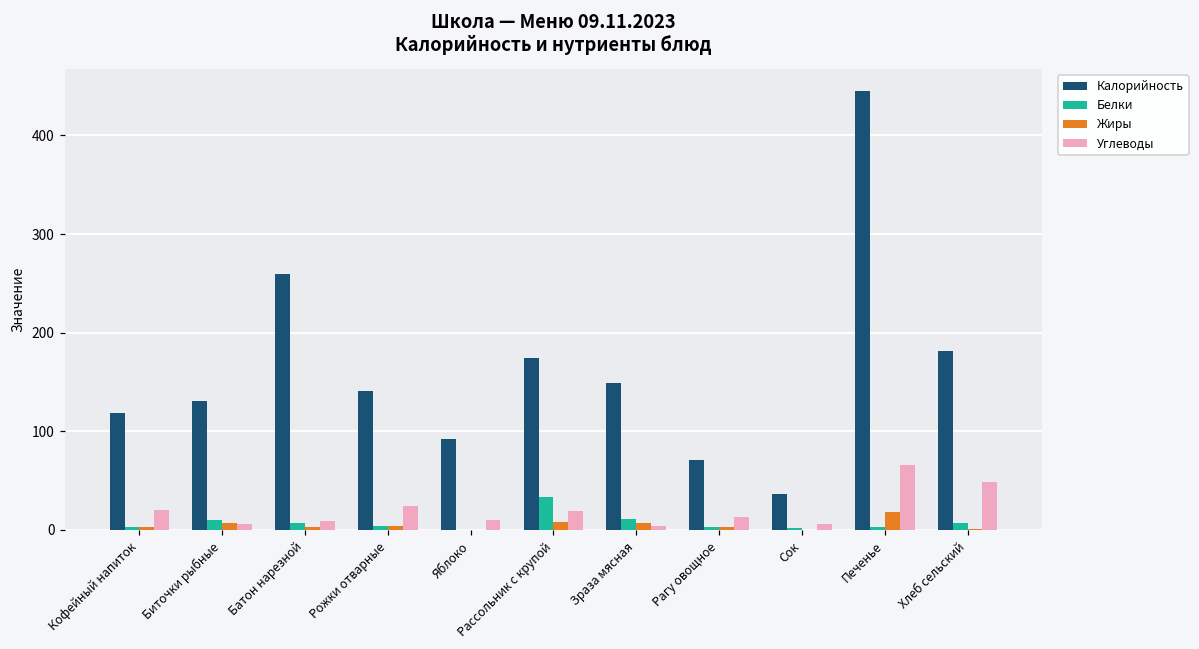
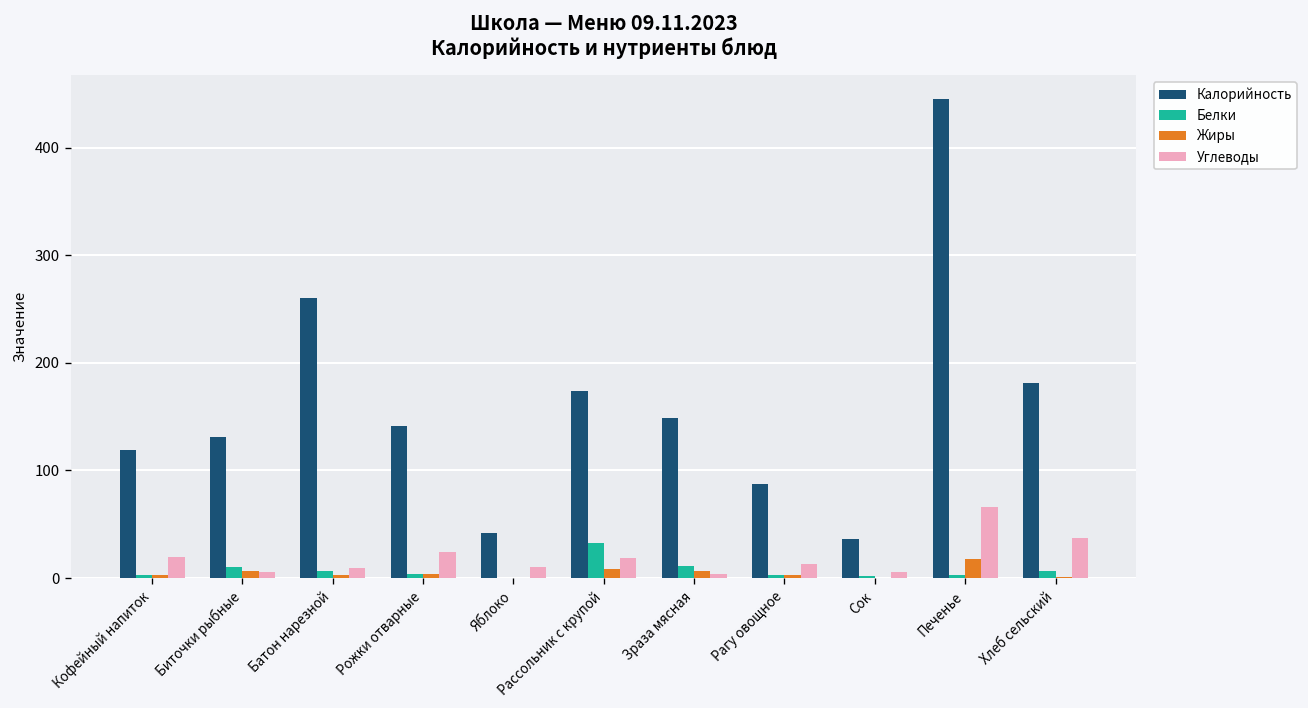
Калорийность, Яблоко: 90 -> 40
Калорийность, Рагу овощное: 70 -> 90
Углеводы, Хлеб сельский: 50 -> 40
